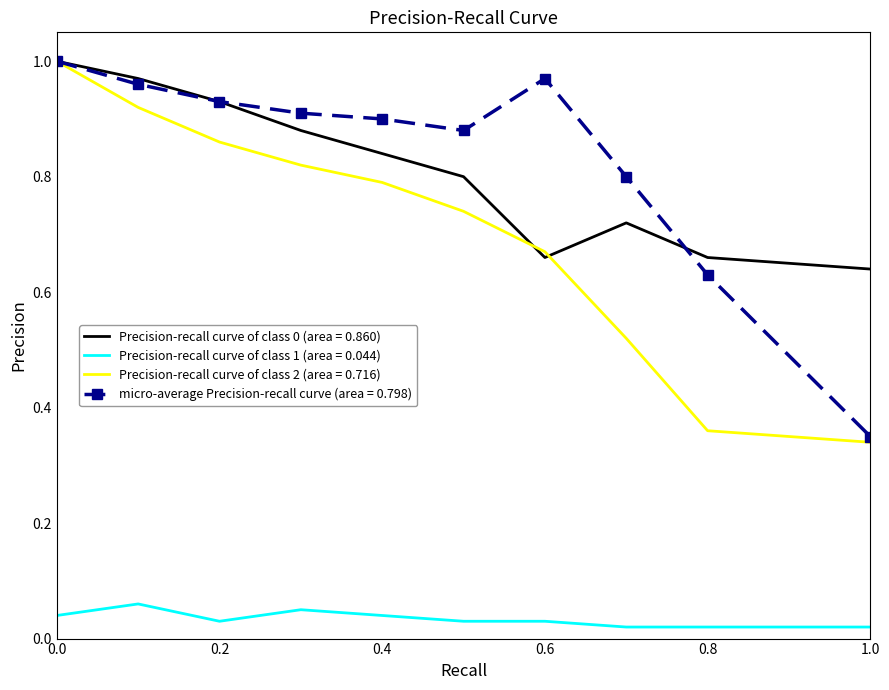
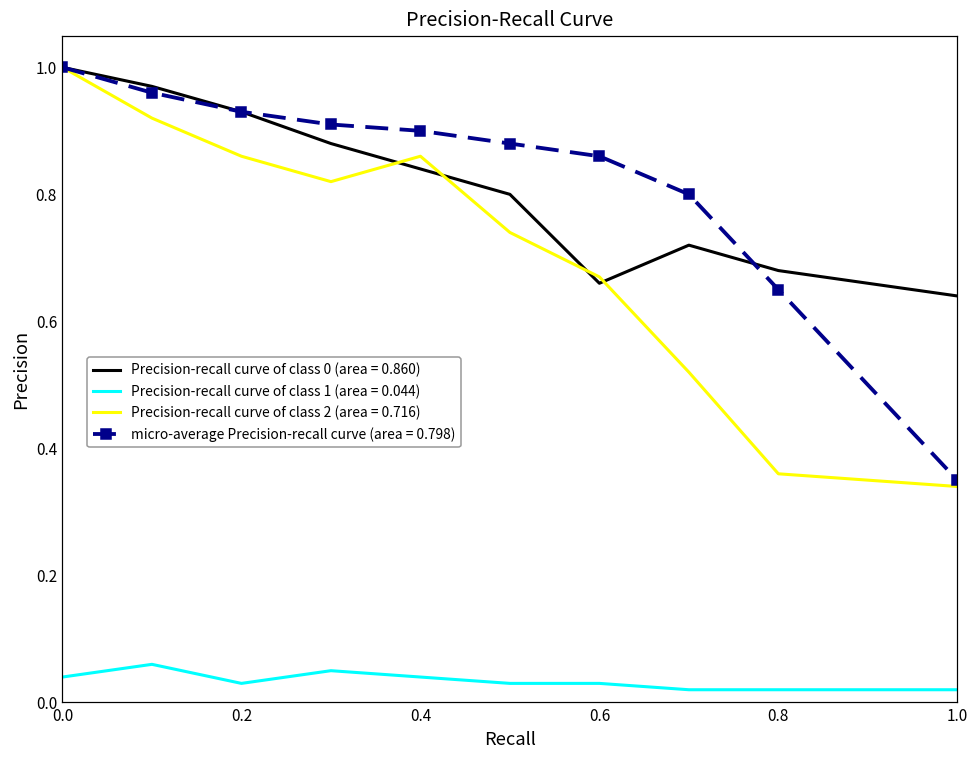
Precision-recall curve of class 2 (area = 0.716), 0.4: 0.79 -> 0.86
micro-average Precision-recall curve (area = 0.798), 0.6: 0.97 -> 0.86
Precision-recall curve of class 0 (area = 0.860), 0.8: 0.66 -> 0.68
micro-average Precision-recall curve (area = 0.798), 0.8: 0.63 -> 0.65
